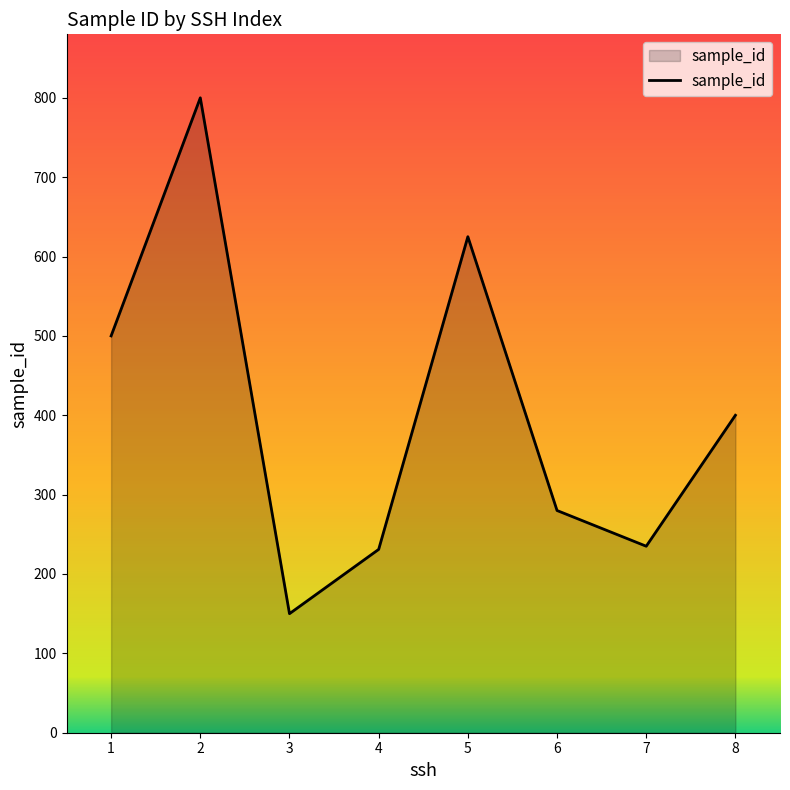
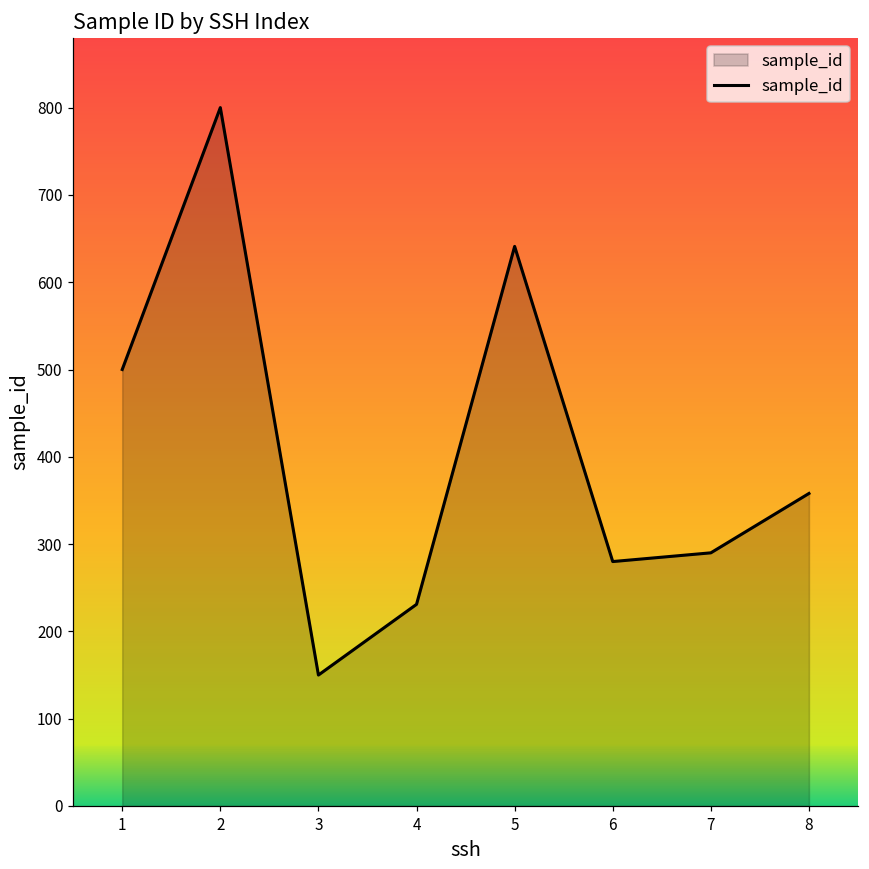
5: 630 -> 640
7: 240 -> 290
8: 400 -> 360
